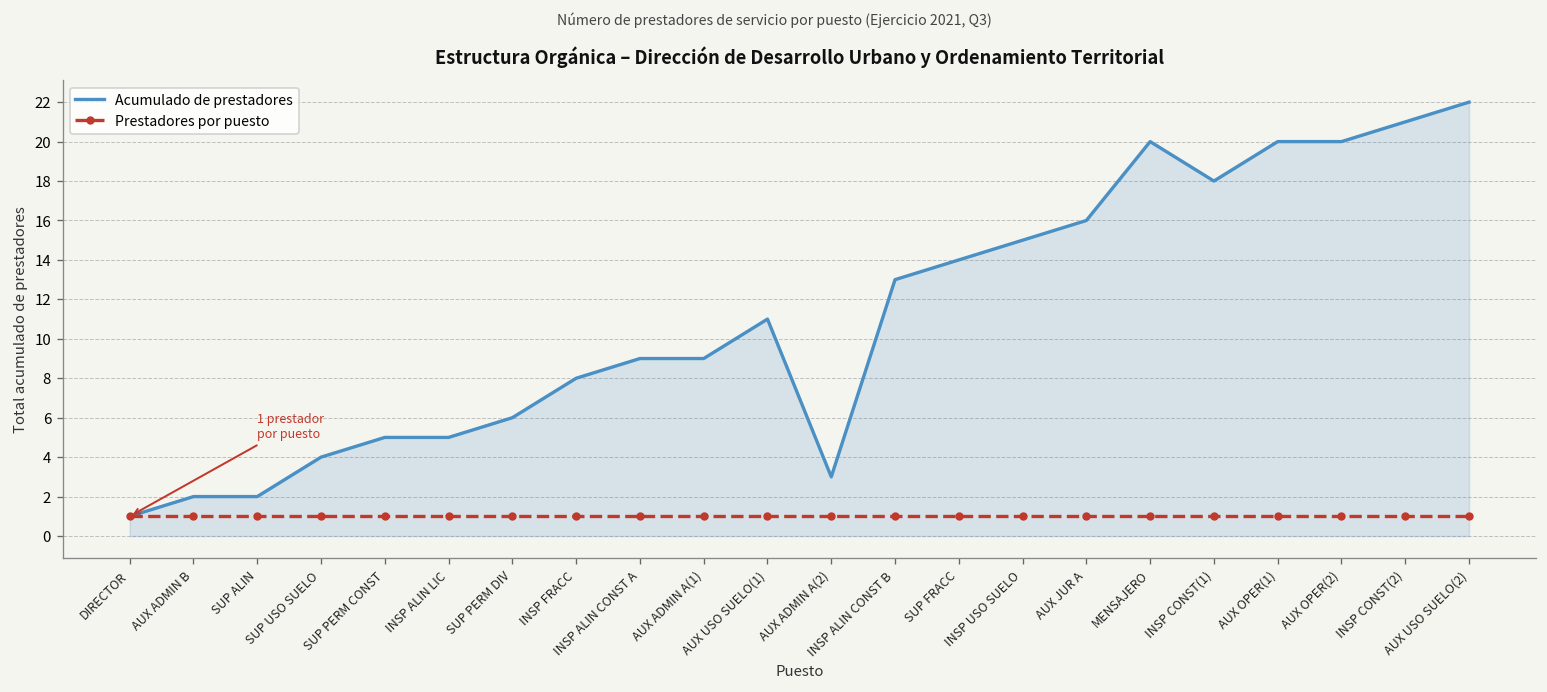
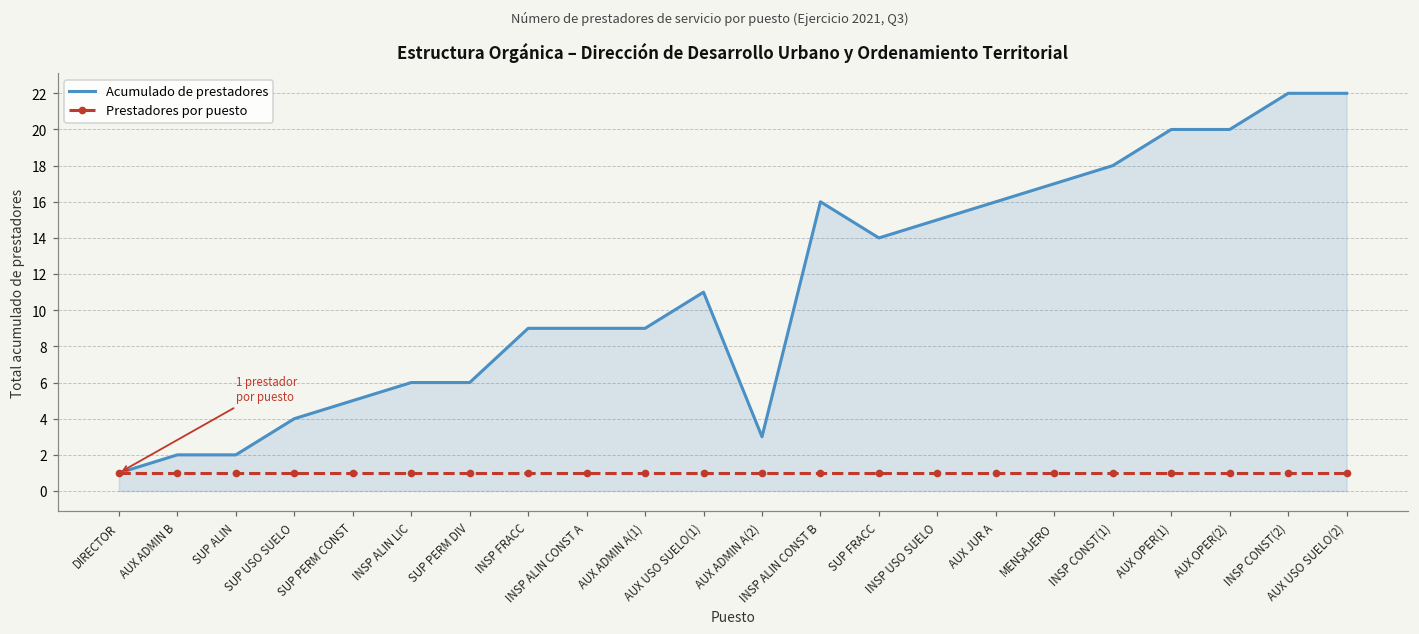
Acumulado de prestadores, INSP ALIN LIC: 5 -> 6
Acumulado de prestadores, INSP FRACC: 8 -> 9
Acumulado de prestadores, INSP ALIN CONST B: 13 -> 16
Acumulado de prestadores, MENSAJERO: 20 -> 17
Acumulado de prestadores, INSP CONST(2): 21 -> 22
